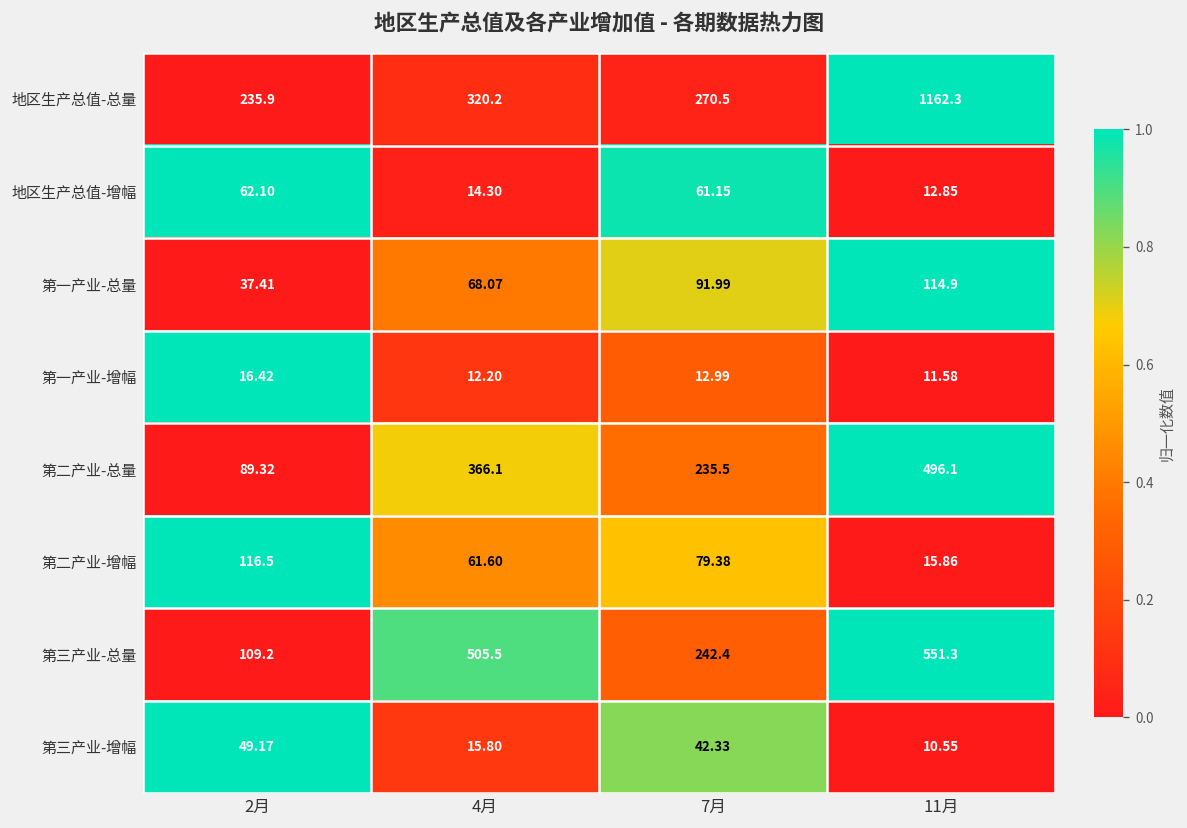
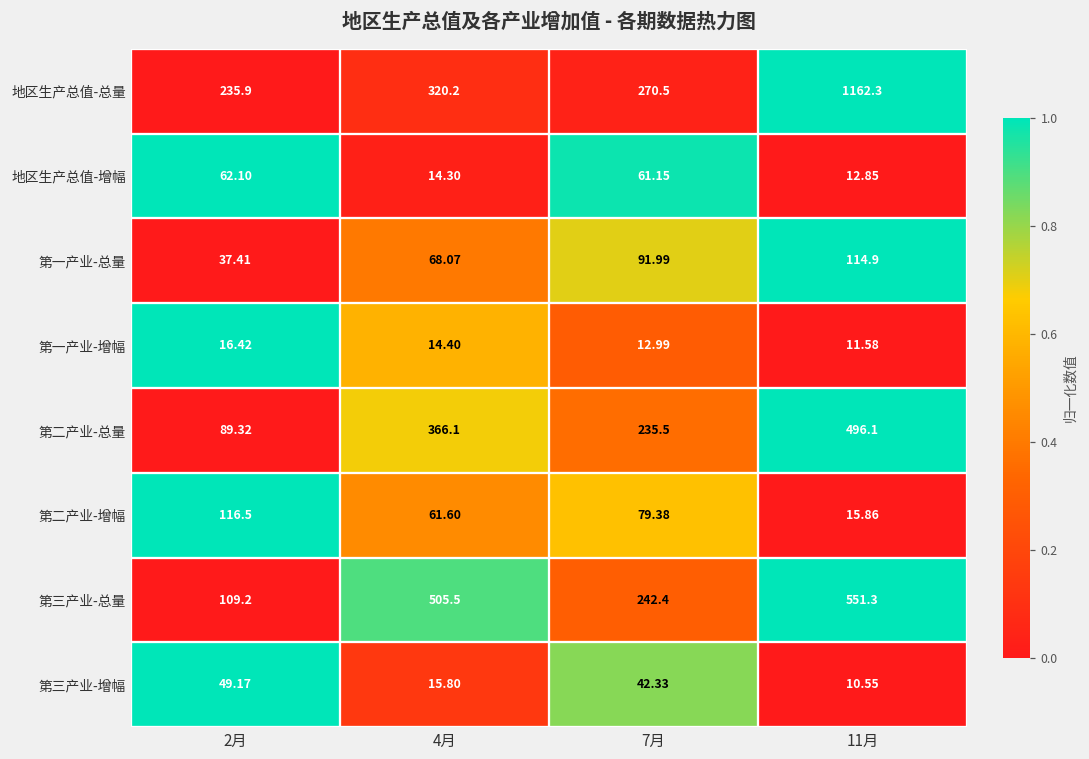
第一产业-增幅, 4月: 12.20 -> 14.40
